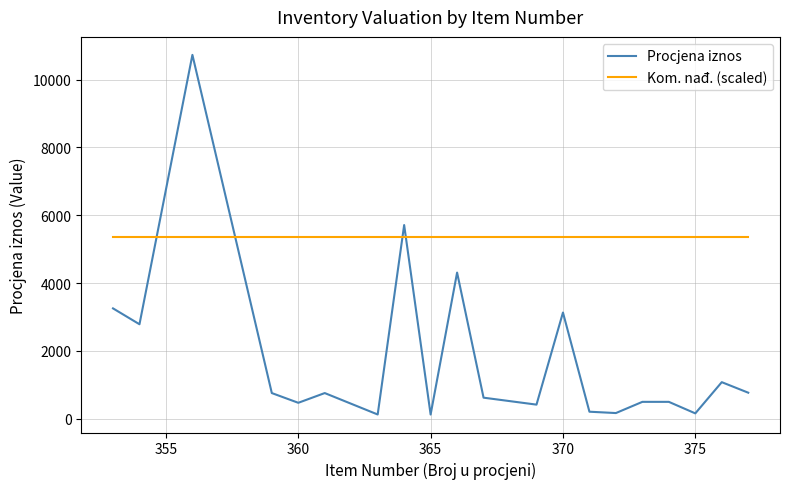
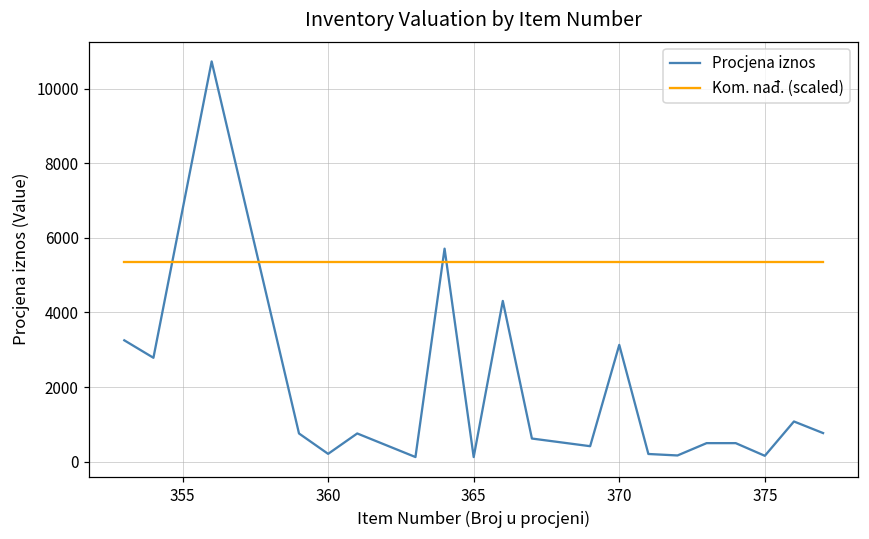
Procjena iznos, 360: 500 -> 200
